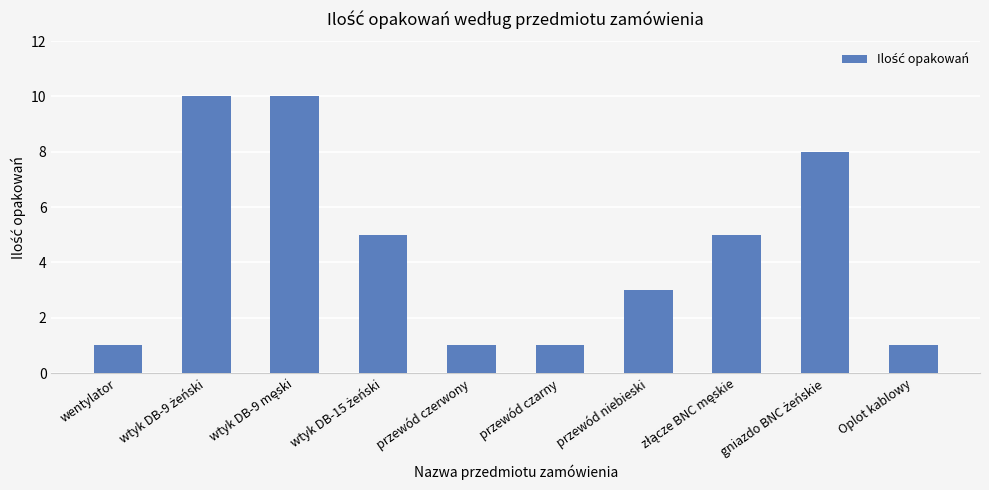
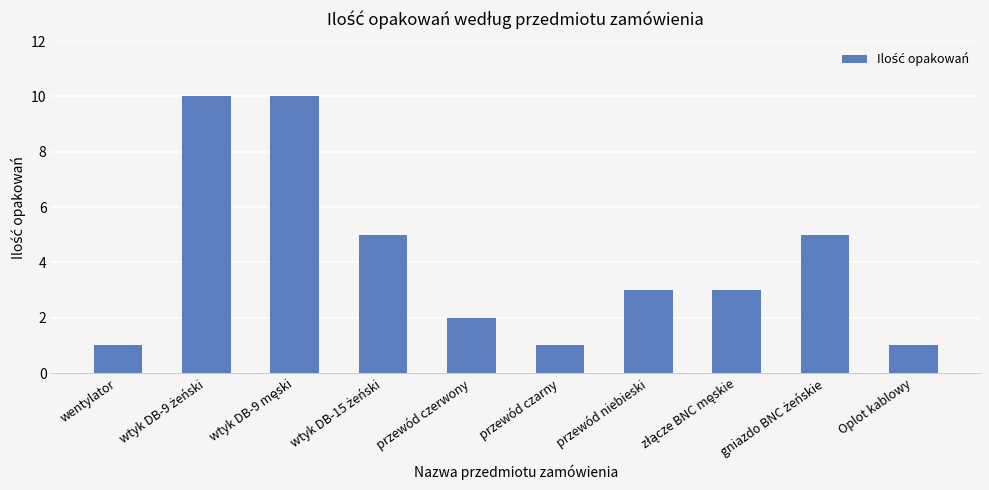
przewód czerwony: 1 -> 2
złącze BNC męskie: 5 -> 3
gniazdo BNC żeńskie: 8 -> 5
